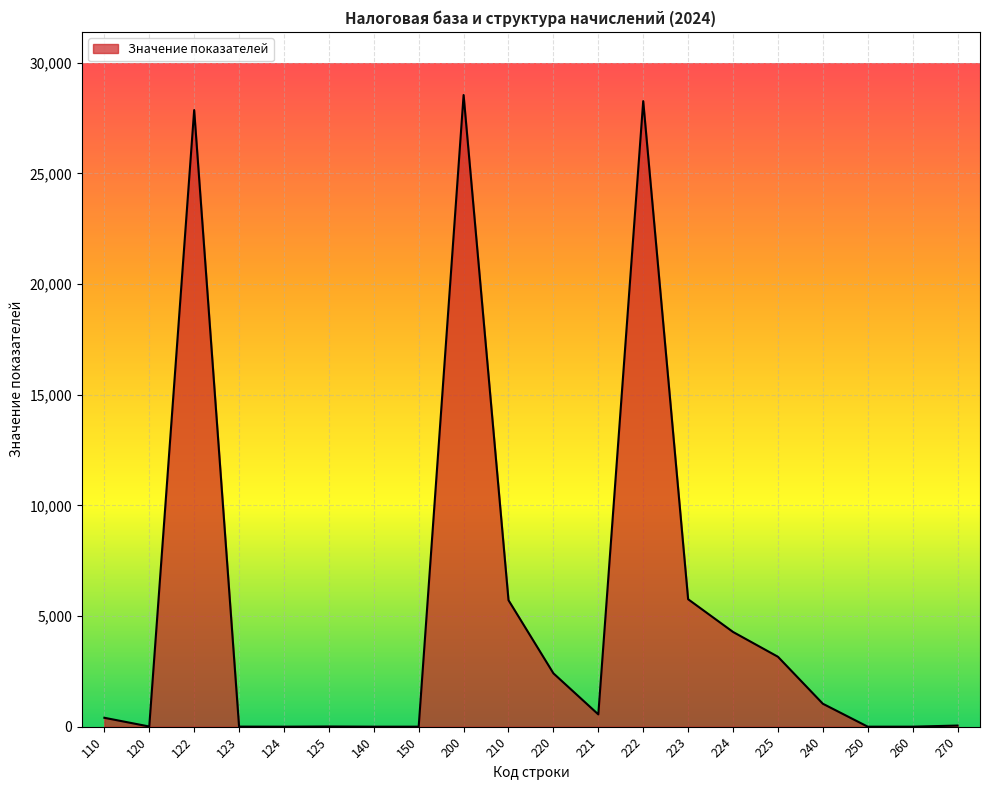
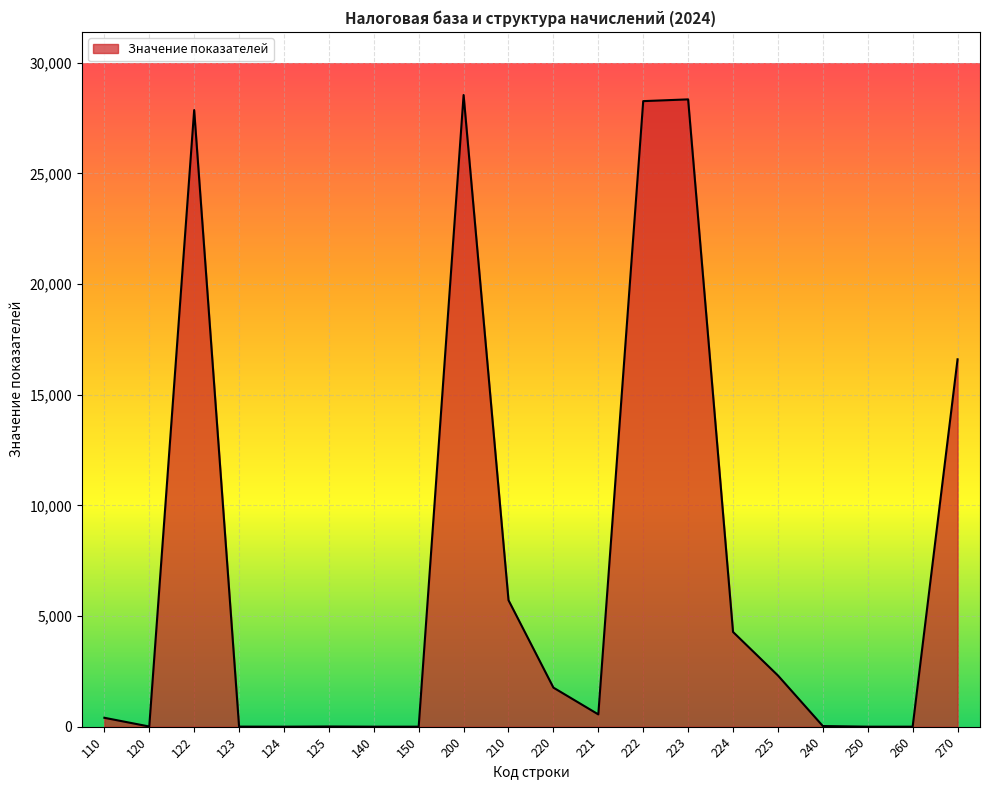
220: 2,400 -> 1,800
223: 5,800 -> 28,300
225: 3,200 -> 2,300
240: 1,000 -> 0
270: 100 -> 16,600
